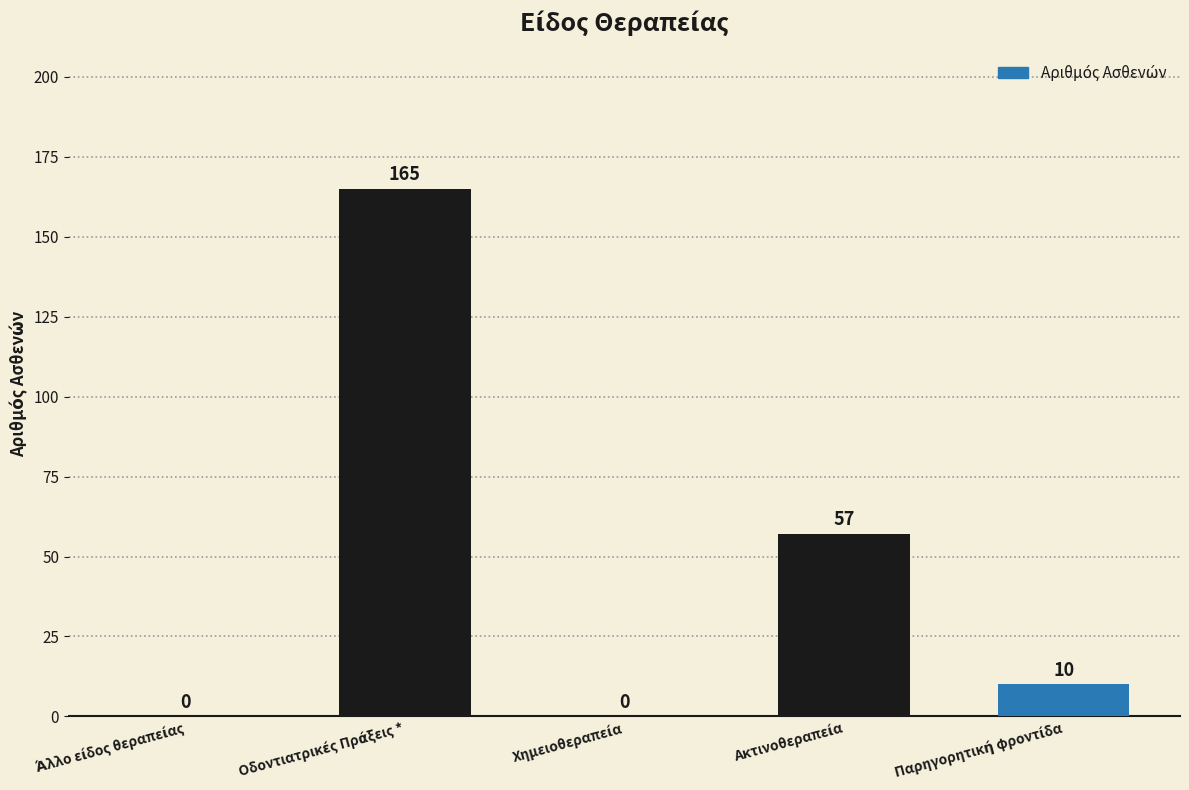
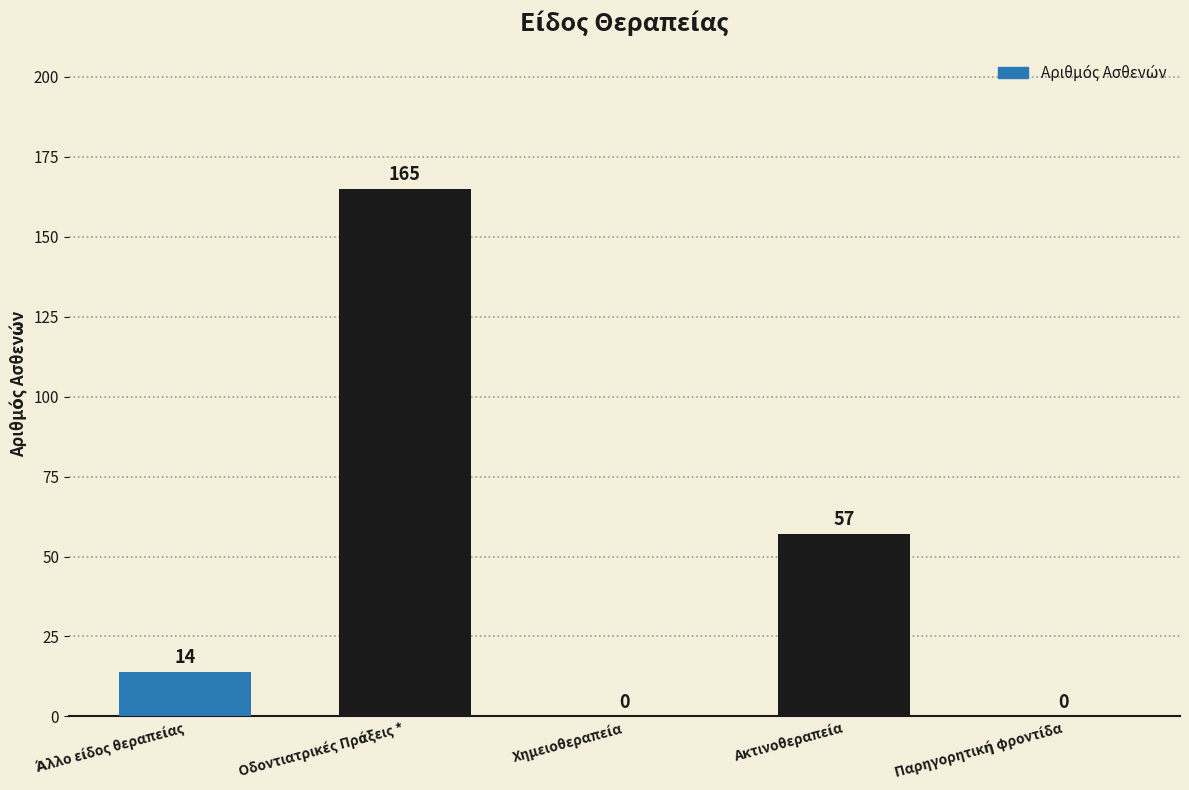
Άλλο είδος θεραπείας: 0 -> 14
Παρηγορητική φροντίδα: 10 -> 0
